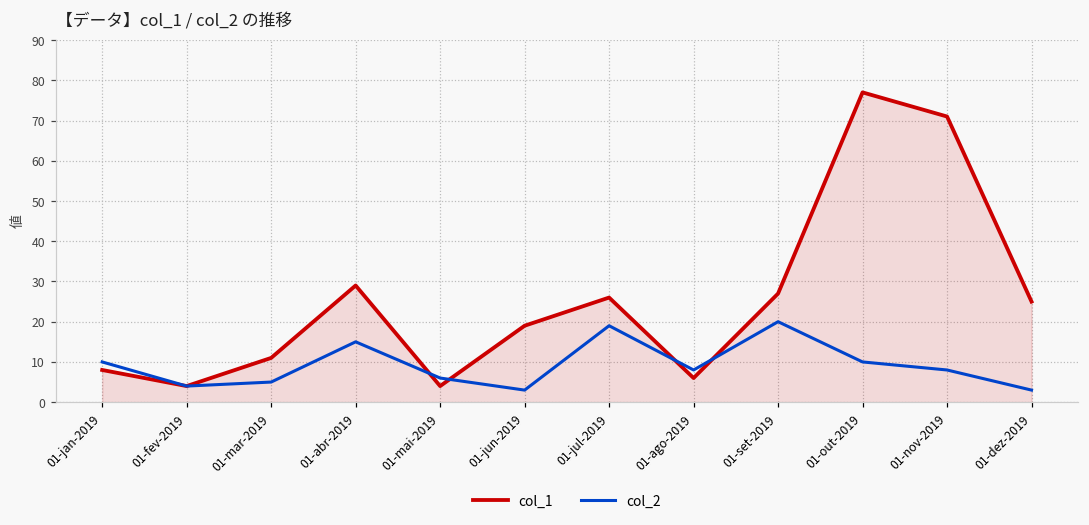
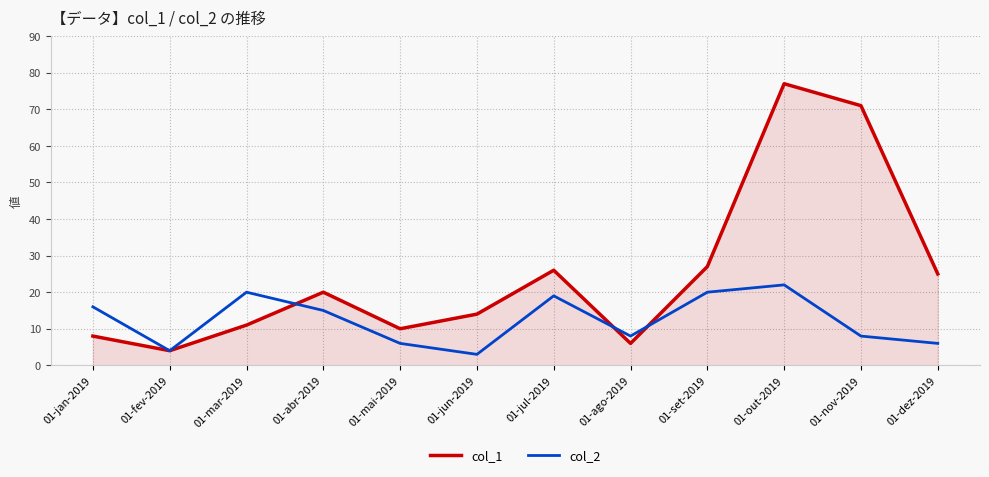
col_2, 01-jan-2019: 10 -> 16
col_2, 01-mar-2019: 5 -> 20
col_1, 01-abr-2019: 29 -> 20
col_1, 01-mai-2019: 4 -> 10
col_1, 01-jun-2019: 19 -> 14
col_2, 01-out-2019: 10 -> 22
col_2, 01-dez-2019: 3 -> 6
